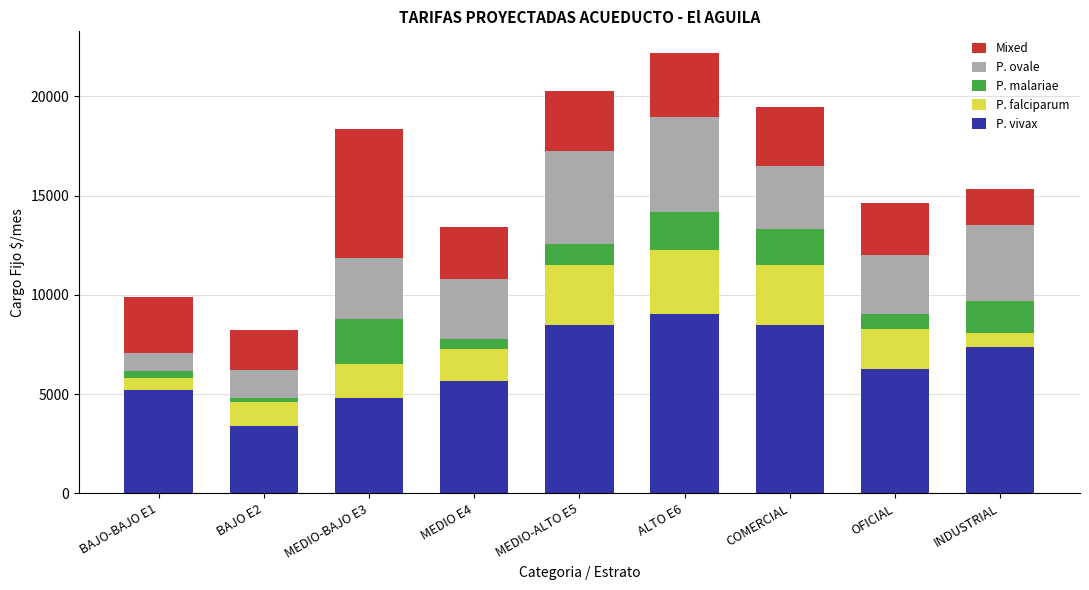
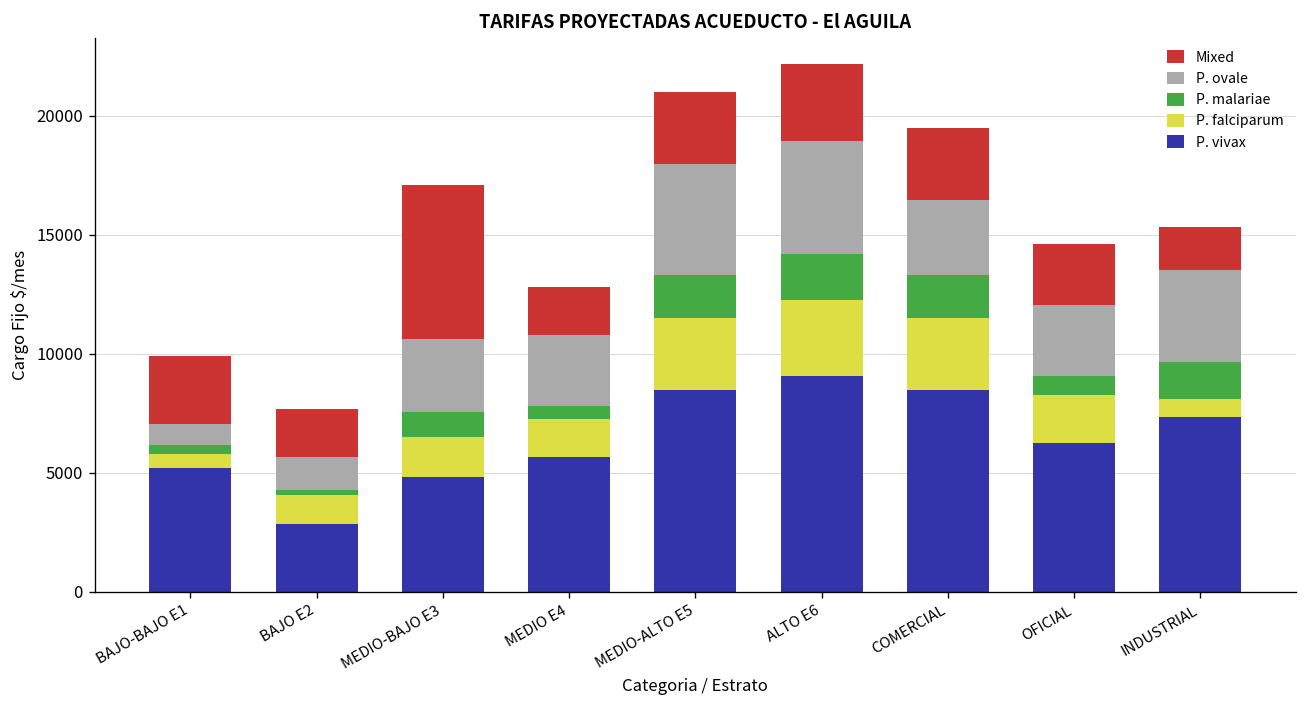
P. vivax, BAJO E2: 3400 -> 2900
P. malariae, MEDIO-BAJO E3: 2300 -> 1000
Mixed, MEDIO E4: 2600 -> 2000
P. malariae, MEDIO-ALTO E5: 1100 -> 1800
